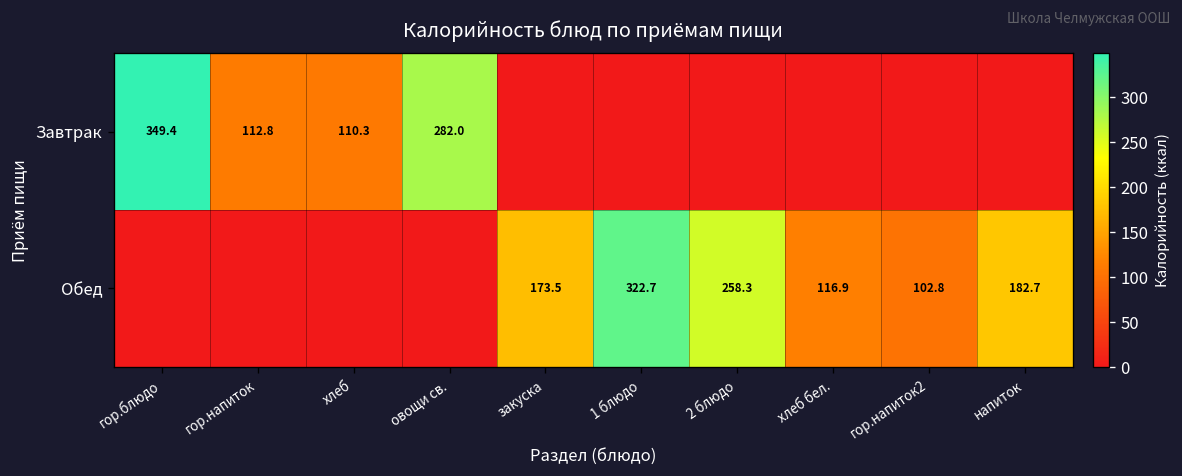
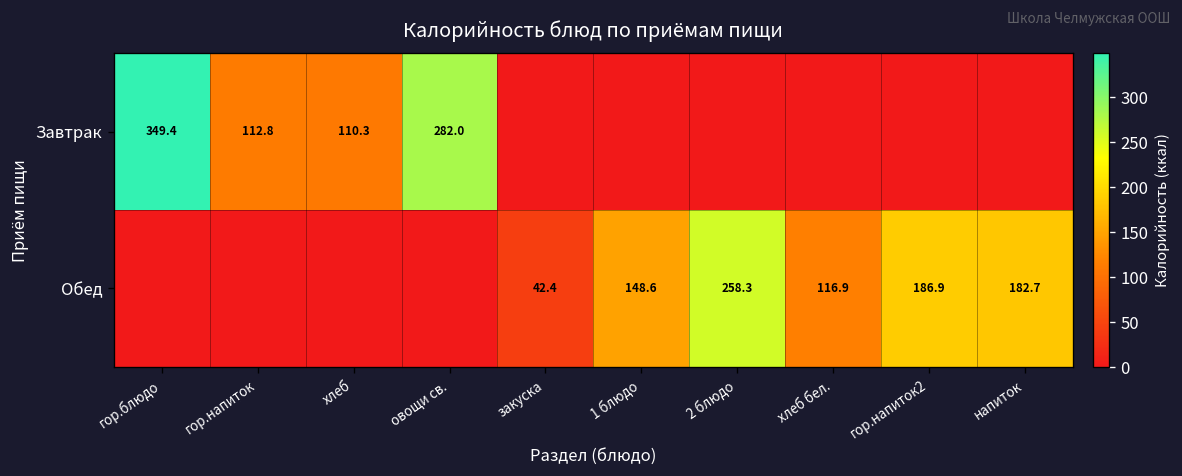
Обед, закуска: 173.5 -> 42.4
Обед, 1 блюдо: 322.7 -> 148.6
Обед, гор.напиток2: 102.8 -> 186.9
